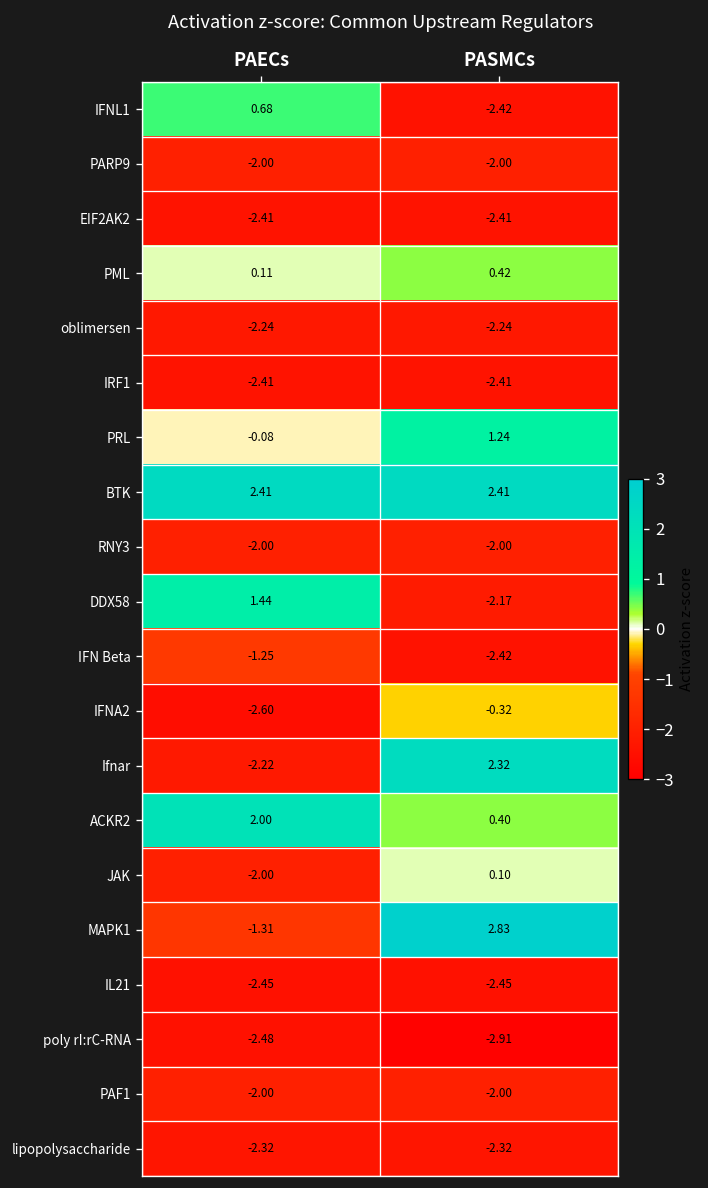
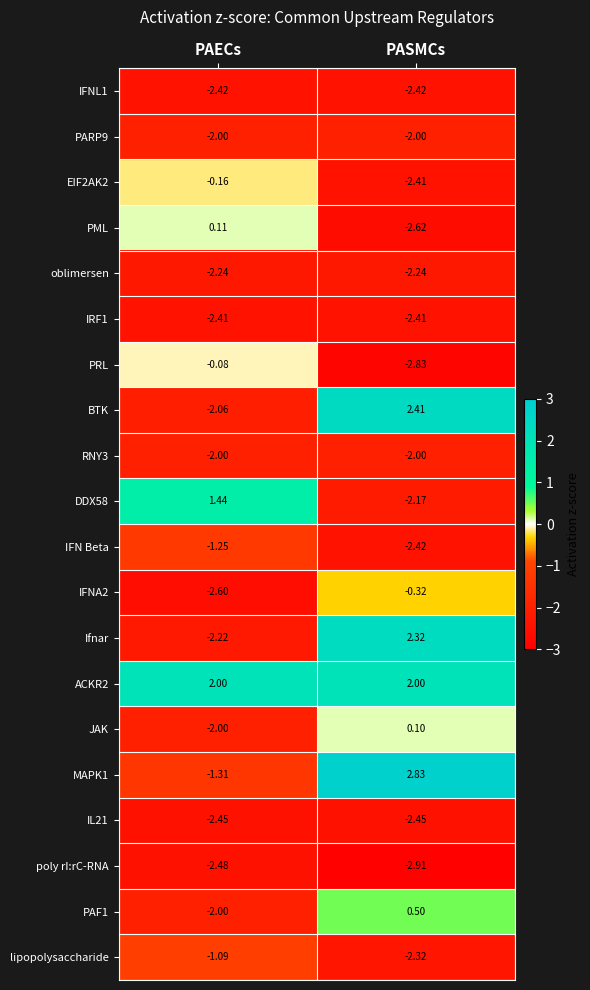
IFNL1, PAECs: 0.68 -> -2.42
EIF2AK2, PAECs: -2.41 -> -0.16
PML, PASMCs: 0.42 -> -2.62
PRL, PASMCs: 1.24 -> -2.83
BTK, PAECs: 2.41 -> -2.06
ACKR2, PASMCs: 0.40 -> 2.00
PAF1, PASMCs: -2.00 -> 0.50
lipopolysaccharide, PAECs: -2.32 -> -1.09
